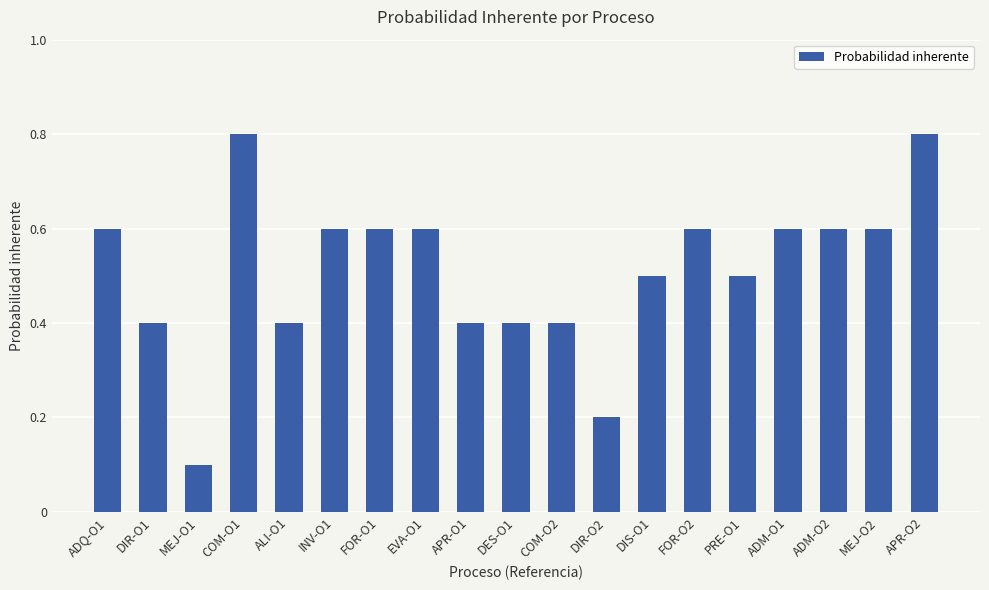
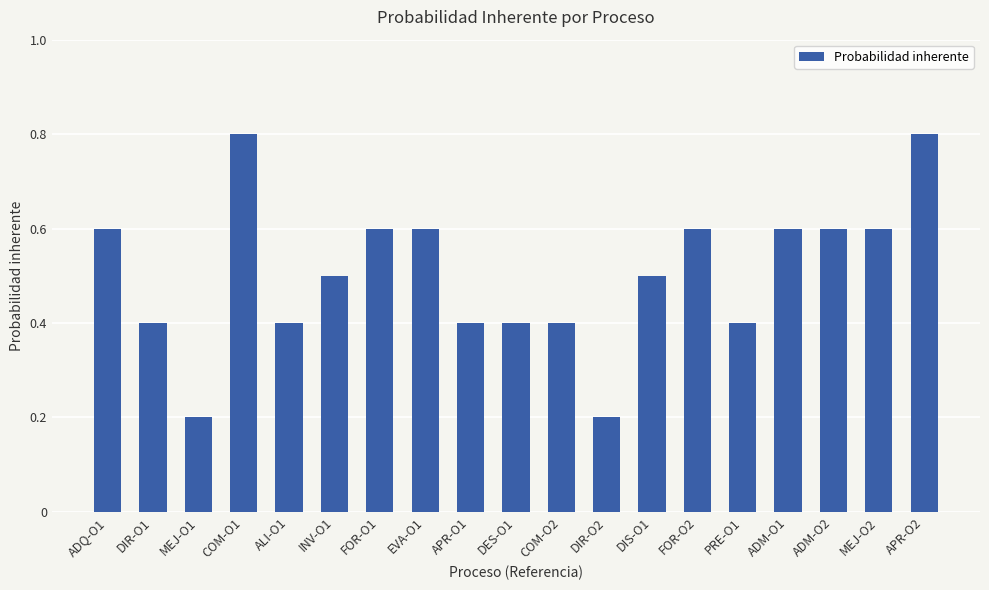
MEJ-O1: 0.1 -> 0.2
INV-O1: 0.6 -> 0.5
PRE-O1: 0.5 -> 0.4
